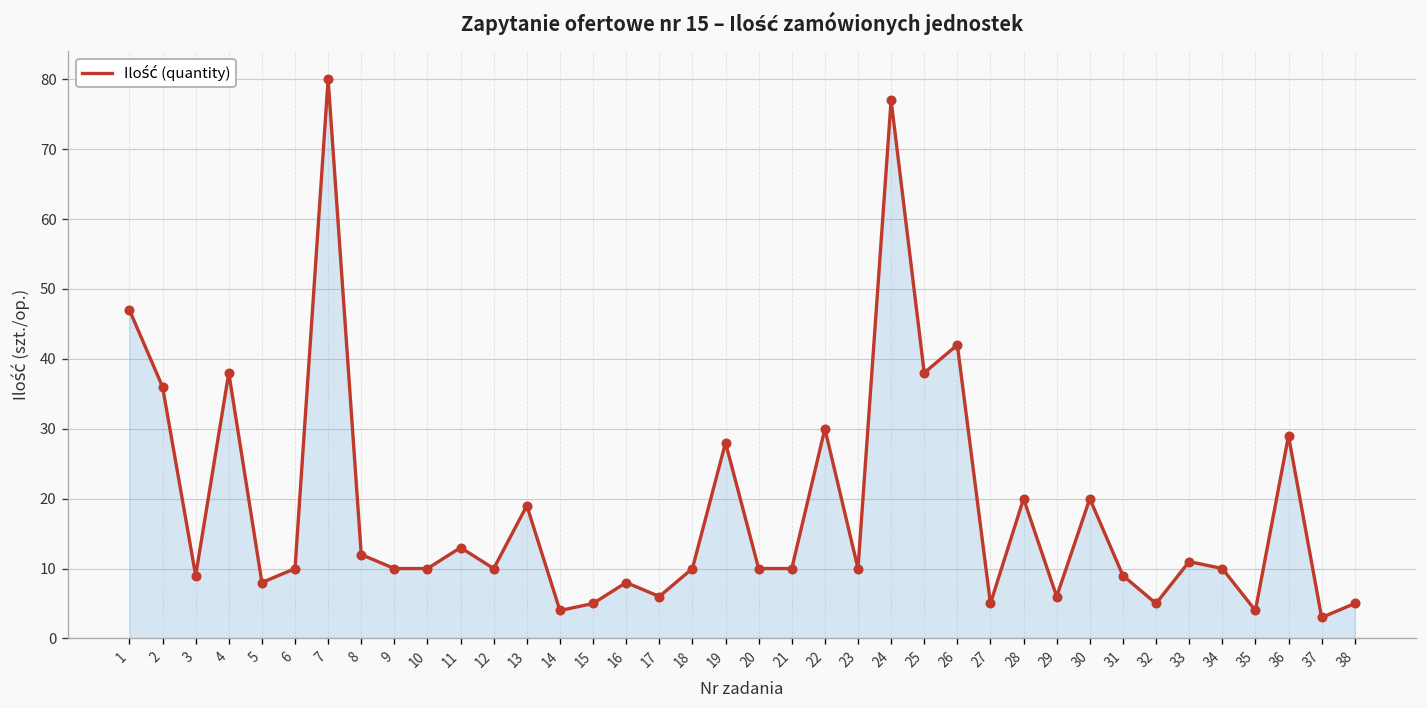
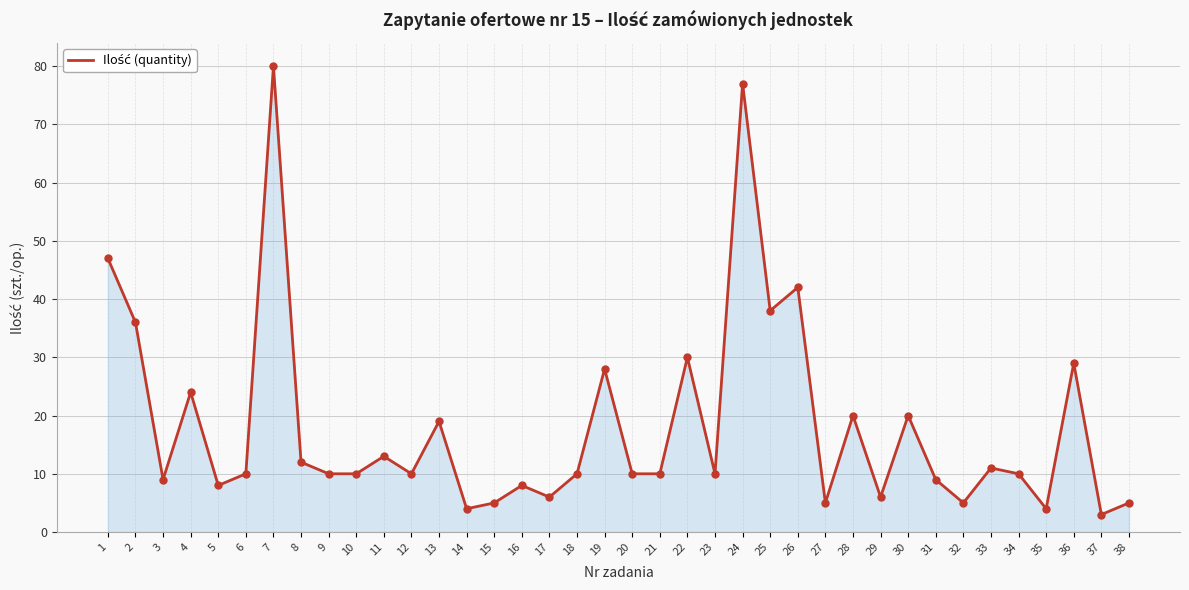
4: 38 -> 24
